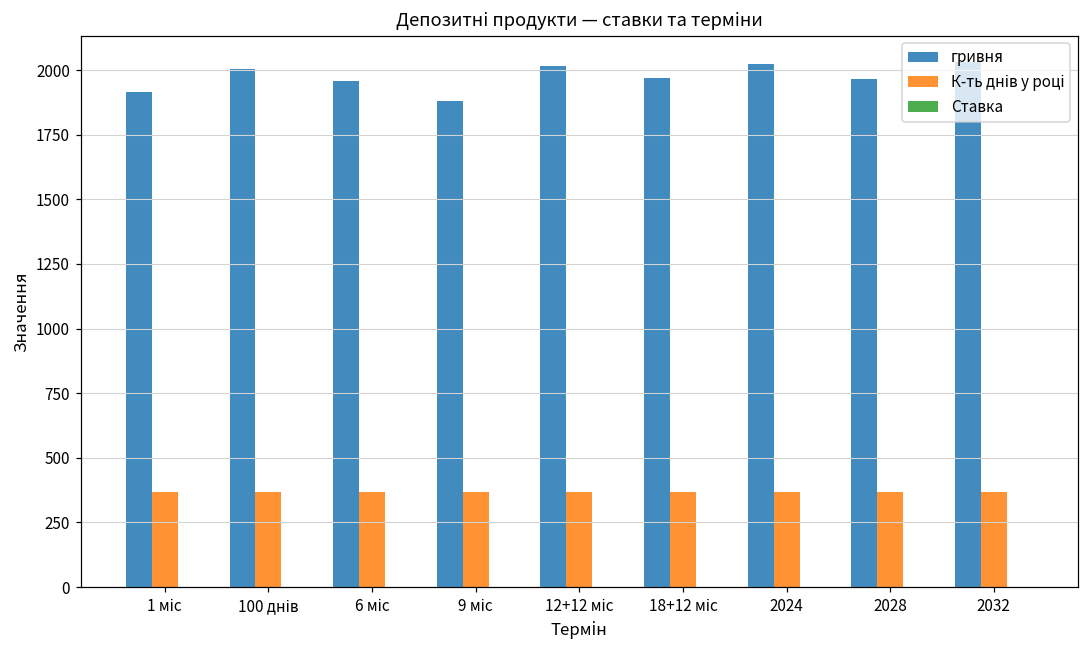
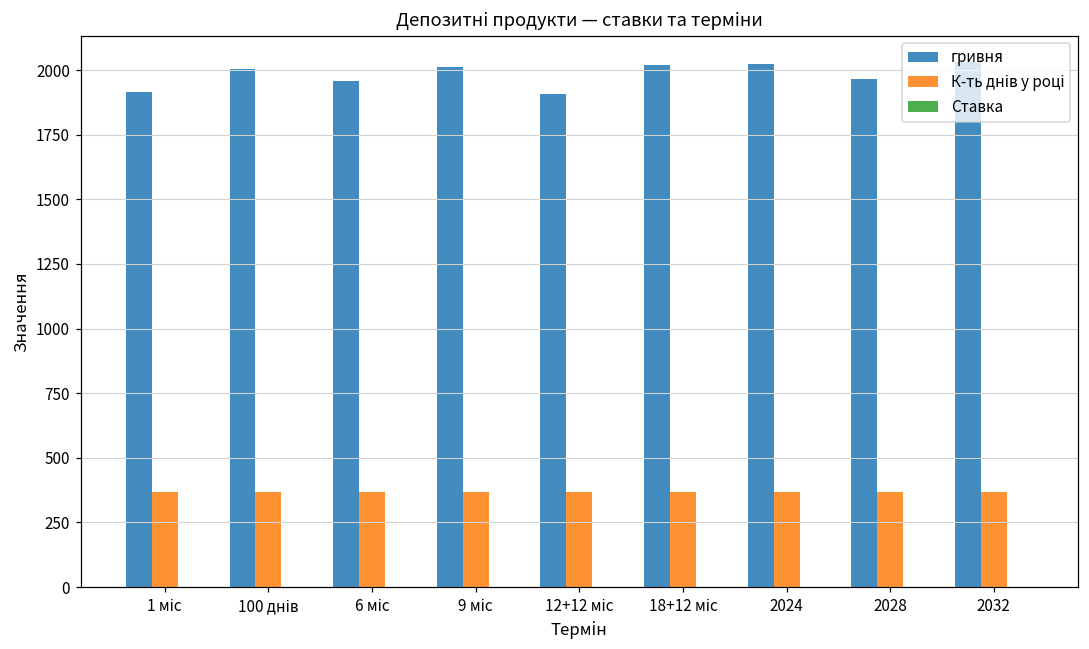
гривня, 9 міс: 1880 -> 2010
гривня, 12+12 міс: 2020 -> 1910
гривня, 18+12 міс: 1970 -> 2020
